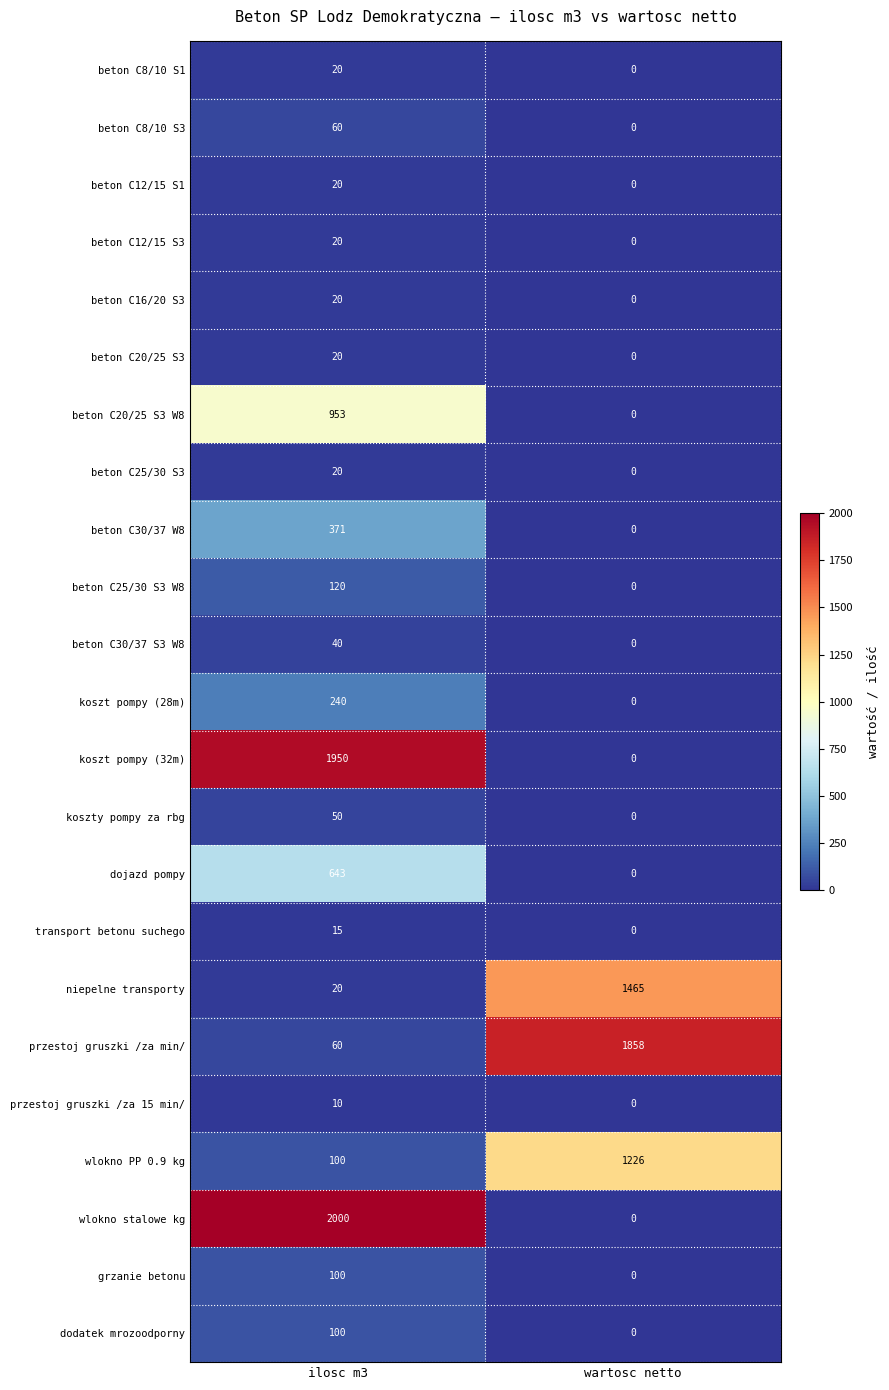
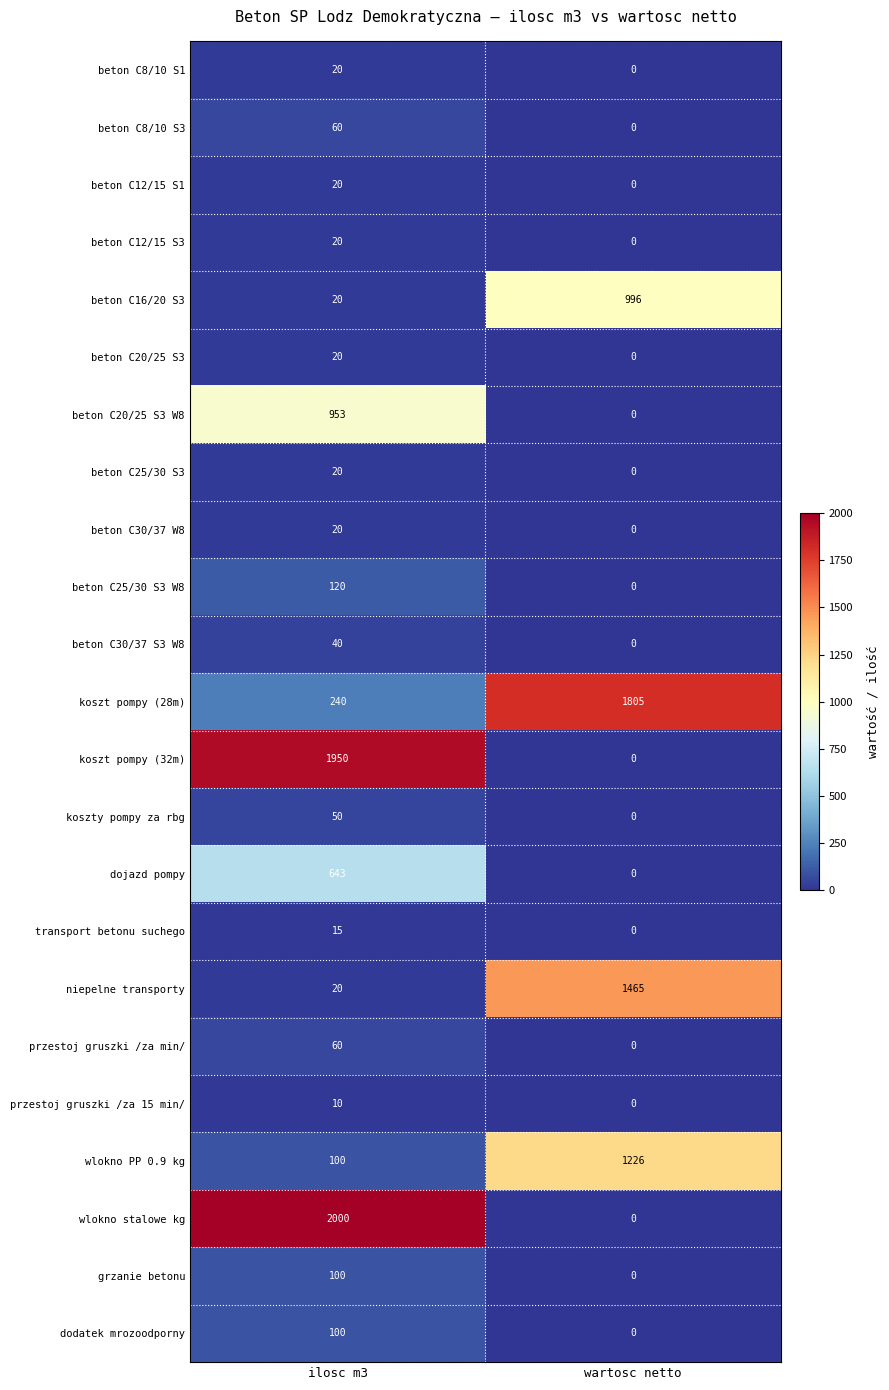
beton C16/20 S3, wartosc netto: 0 -> 996
beton C30/37 W8, ilosc m3: 371 -> 20
koszt pompy (28m), wartosc netto: 0 -> 1805
przestoj gruszki /za min/, wartosc netto: 1858 -> 0
